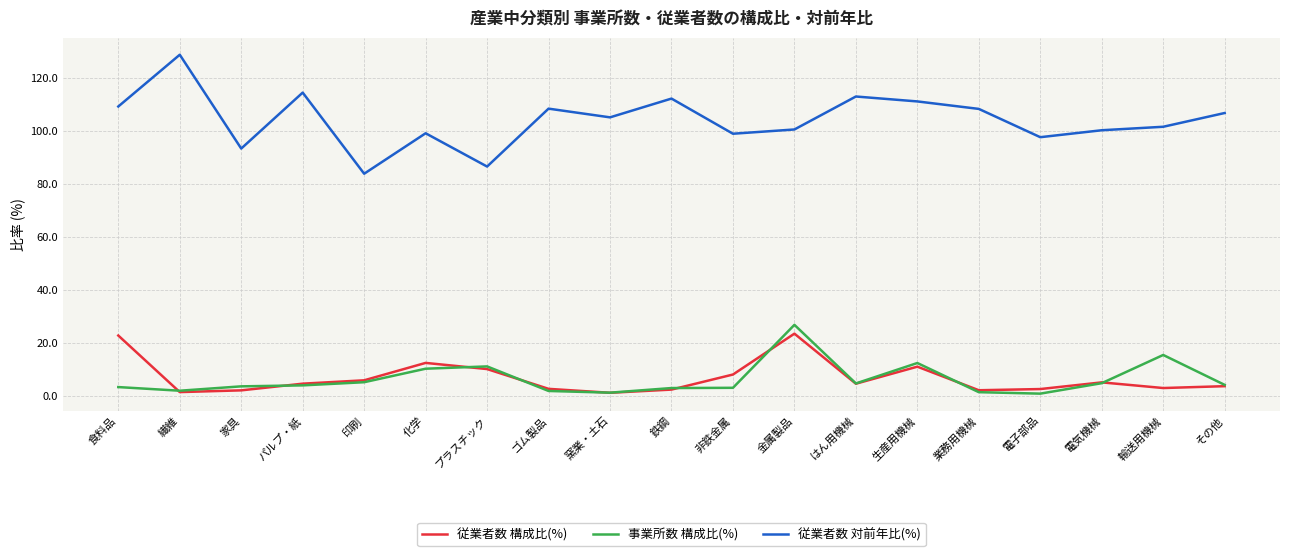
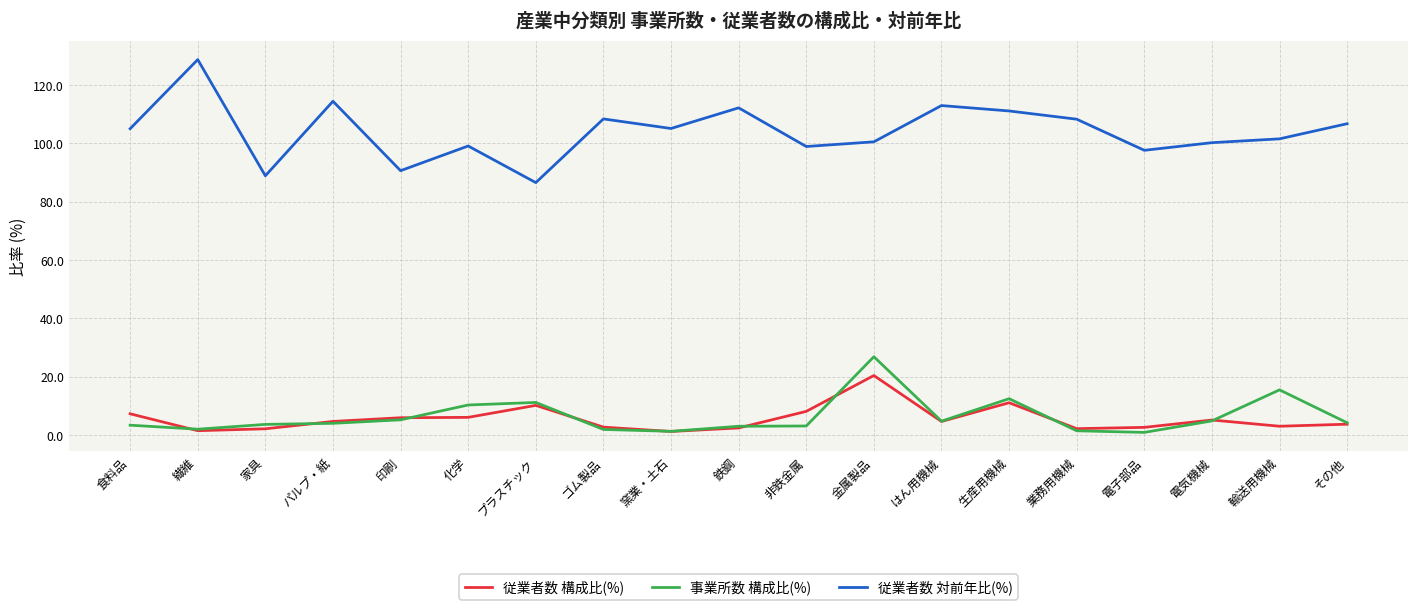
従業者数 構成比(%), 食料品: 23 -> 7
従業者数 対前年比(%), 食料品: 109 -> 105
従業者数 対前年比(%), 家具: 93 -> 89
従業者数 対前年比(%), 印刷: 84 -> 91
従業者数 構成比(%), 化学: 12 -> 6
従業者数 構成比(%), 金属製品: 23 -> 20
